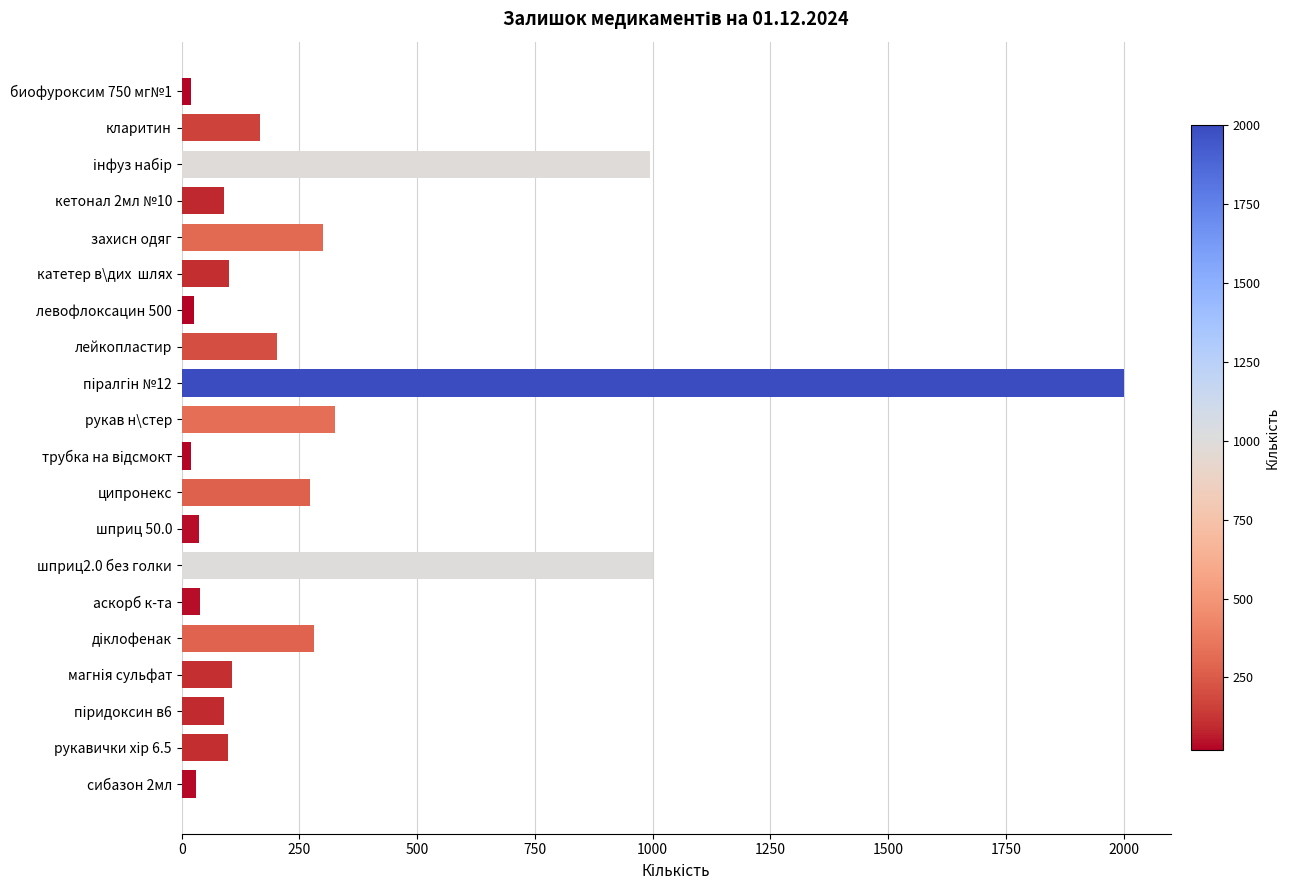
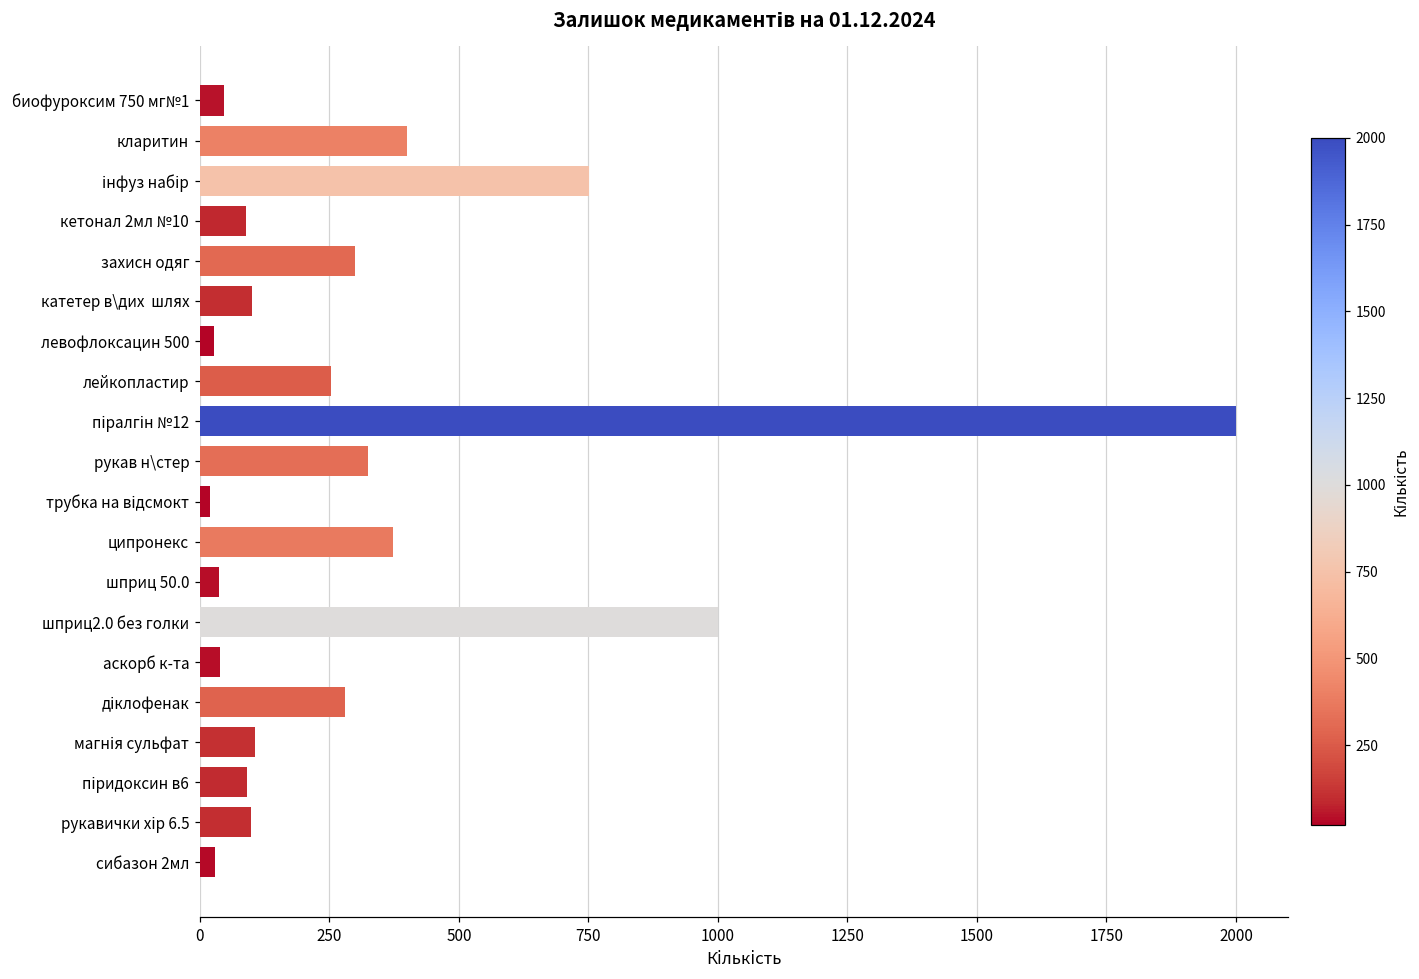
биофуроксим 750 мг№1: 20 -> 50
кларитин: 170 -> 400
інфуз набір: 990 -> 750
лейкопластир: 200 -> 250
ципронекс: 270 -> 370
